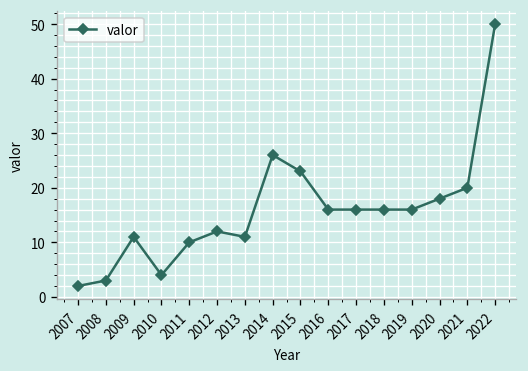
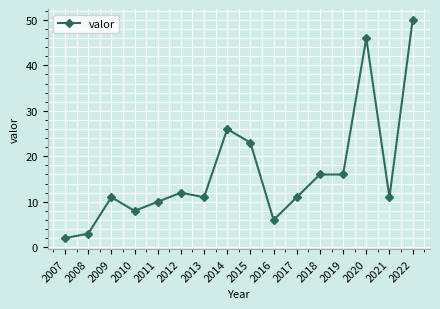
2010: 4 -> 8
2016: 16 -> 6
2017: 16 -> 11
2020: 18 -> 46
2021: 20 -> 11
